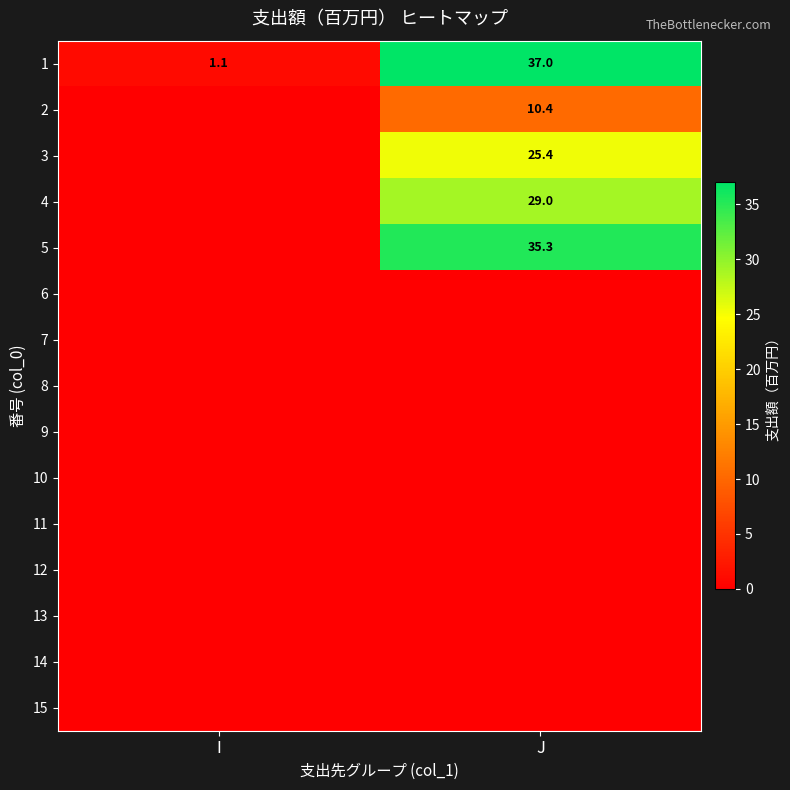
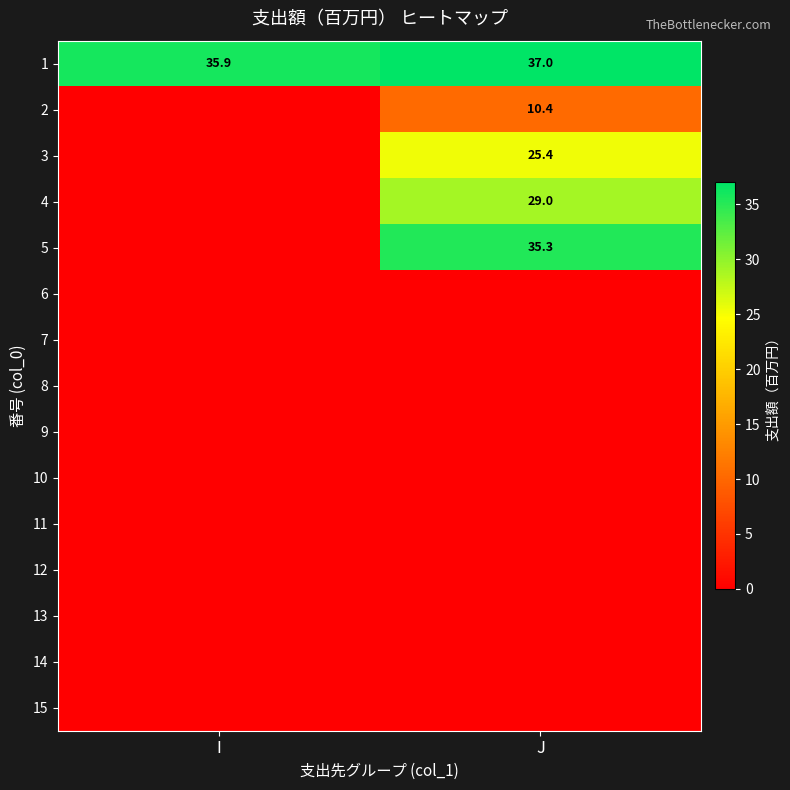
1, I: 1.1 -> 35.9
